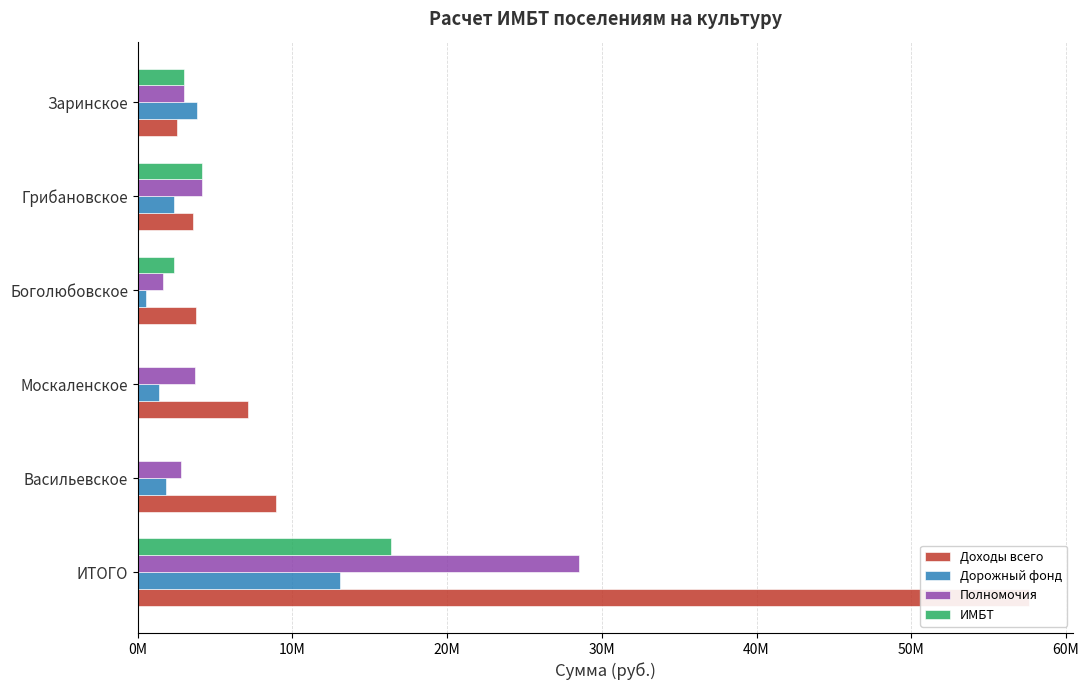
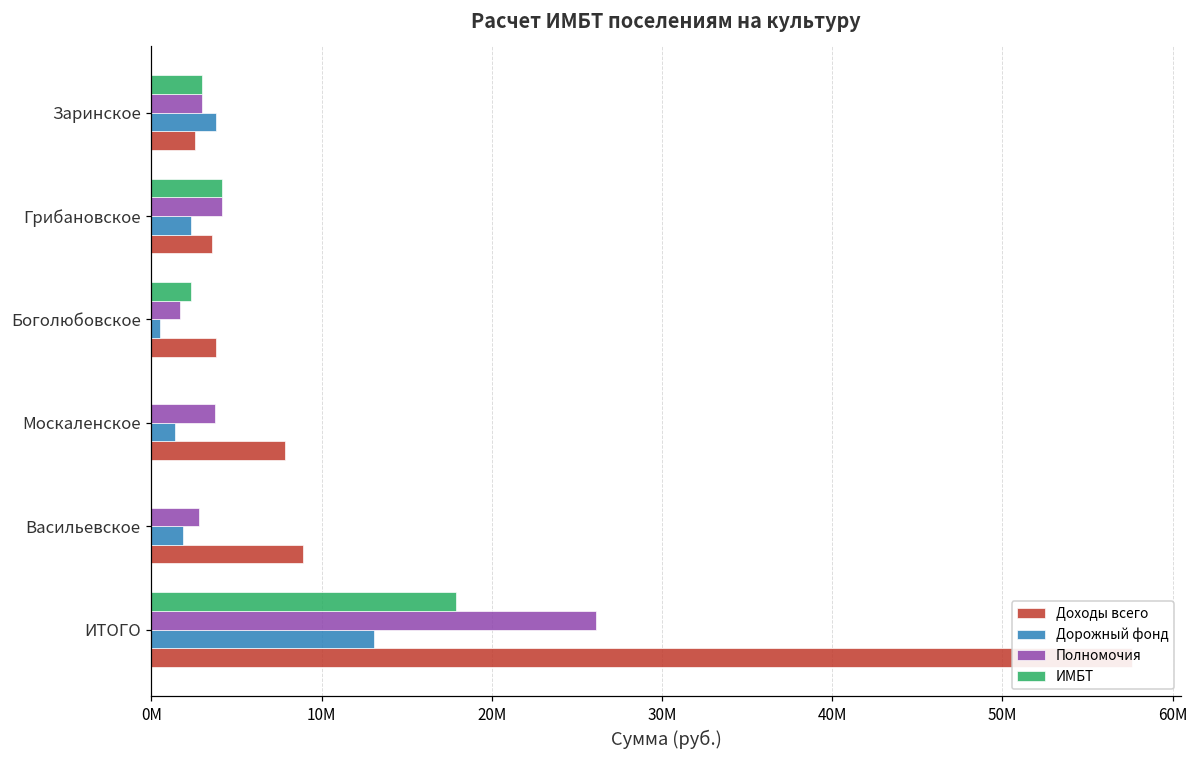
Доходы всего, Москаленское: 7100000 -> 7800000
ИМБТ, ИТОГО: 16400000 -> 17900000
Полномочия, ИТОГО: 28600000 -> 26100000
